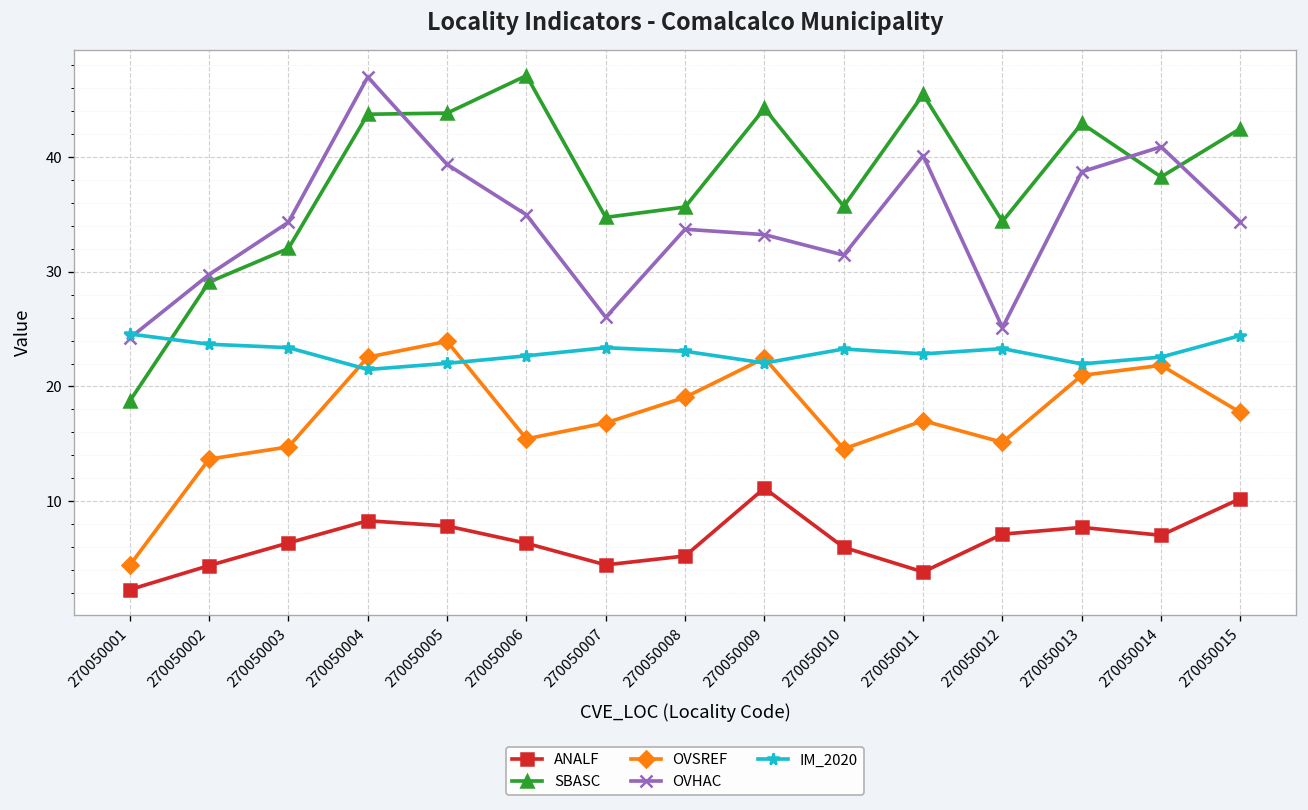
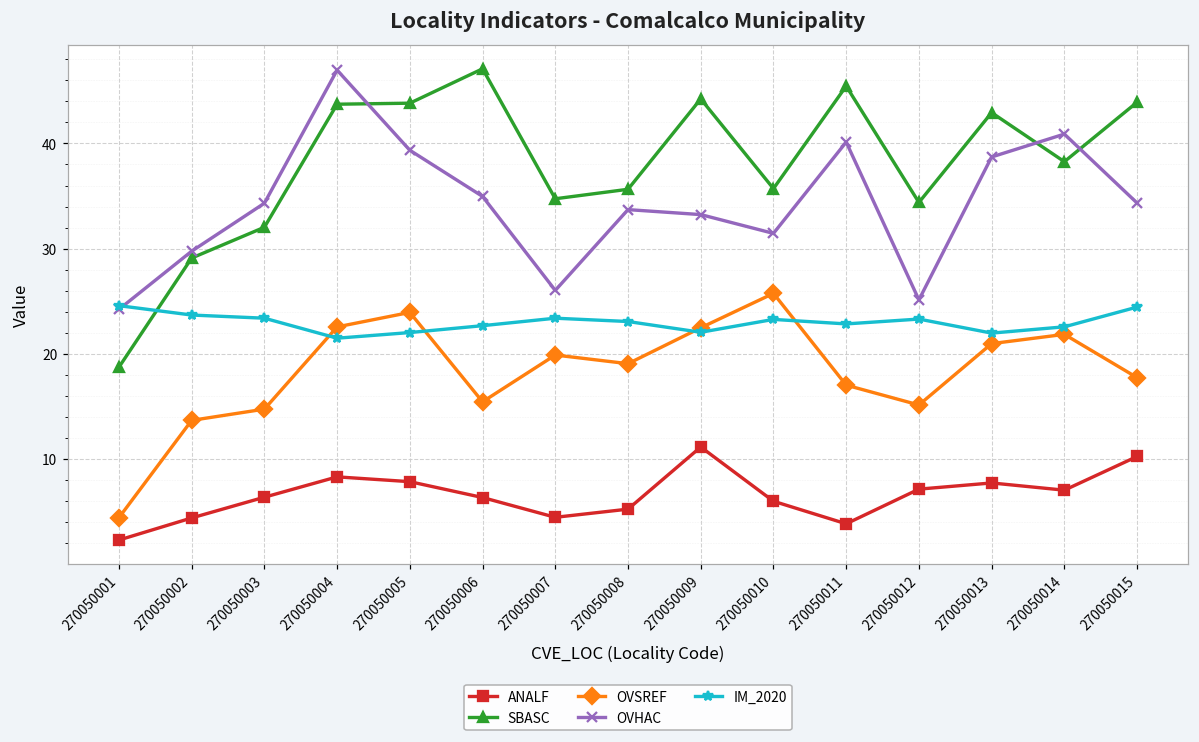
OVSREF, 270050007: 17 -> 20
OVSREF, 270050010: 15 -> 26
SBASC, 270050015: 42 -> 44
